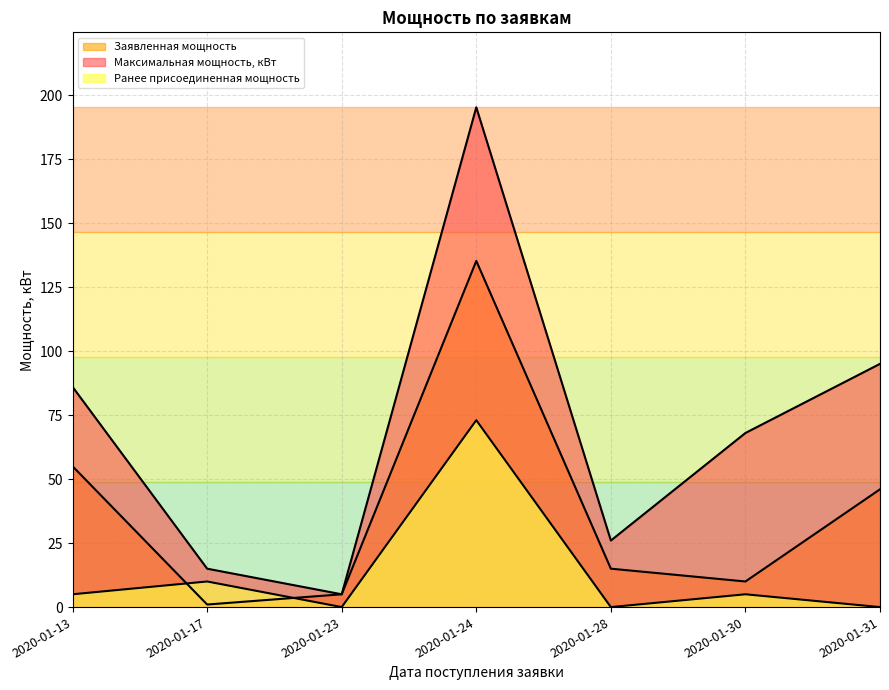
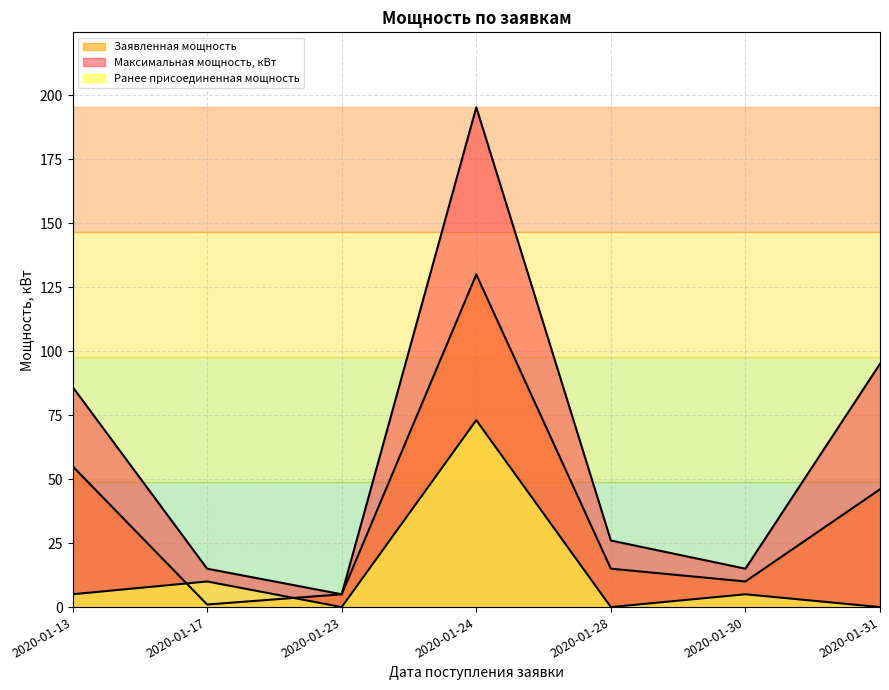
Заявленная мощность, 2020-01-24: 135 -> 130
Максимальная мощность, кВт, 2020-01-30: 68 -> 15
